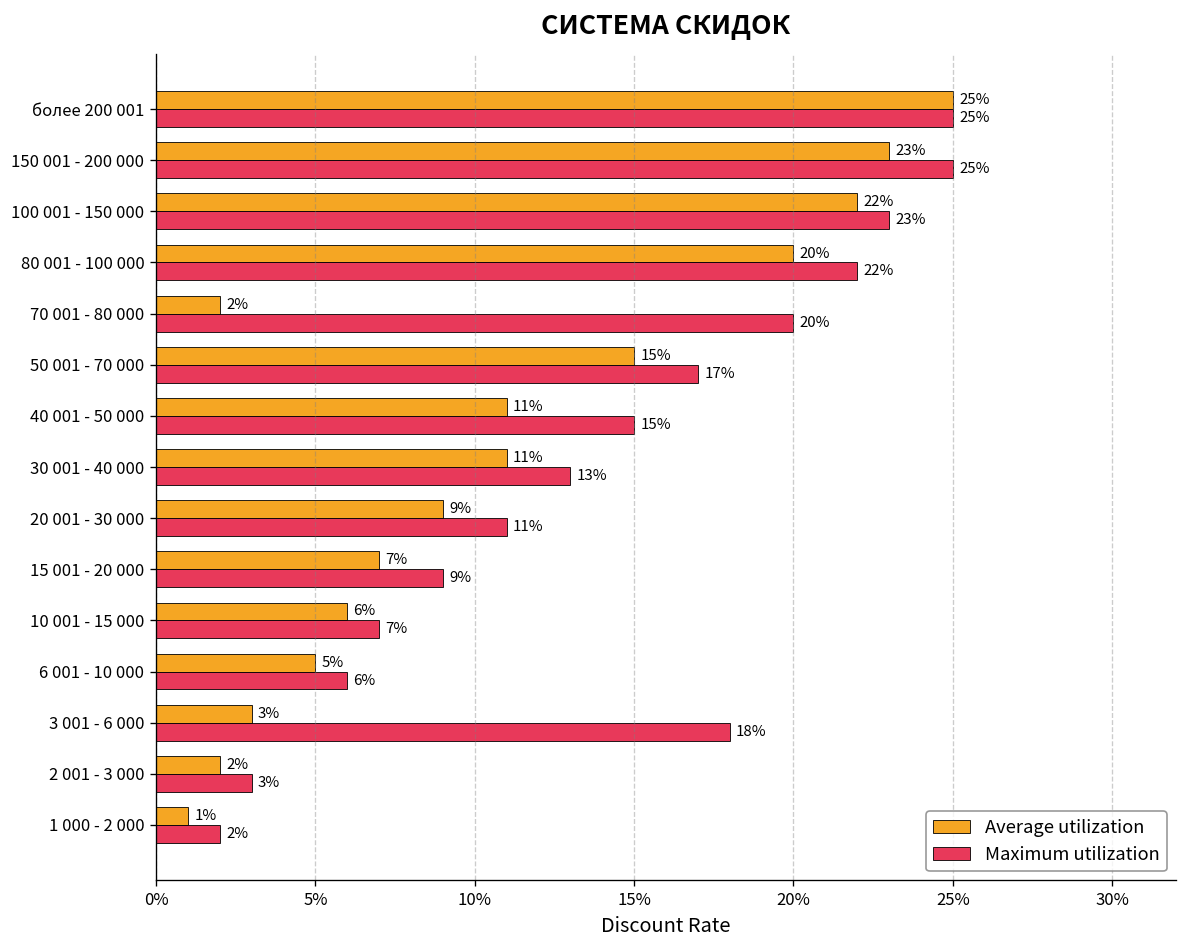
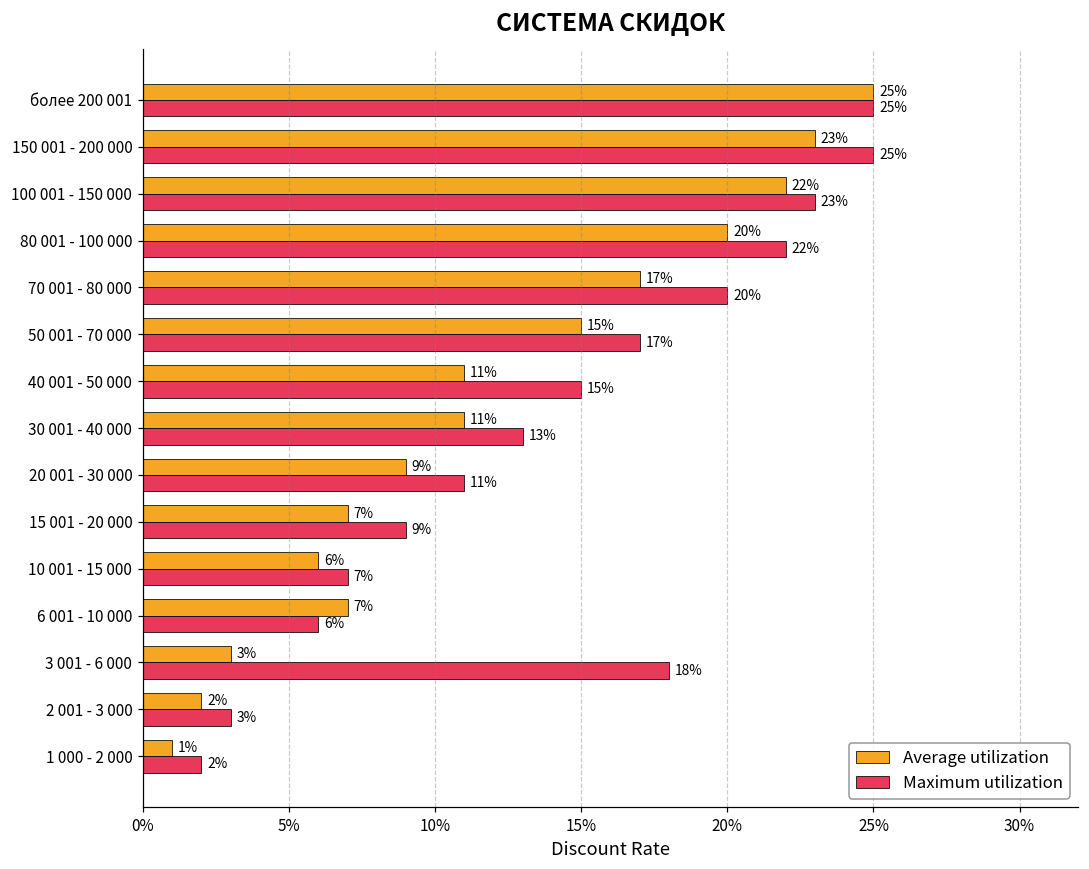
Average utilization, 70 001 - 80 000: 2% -> 17%
Average utilization, 6 001 - 10 000: 5% -> 7%
